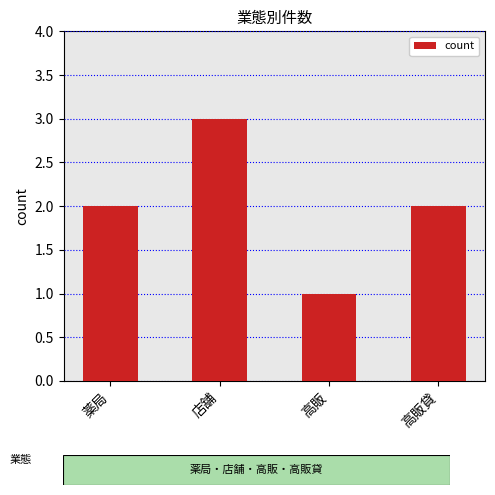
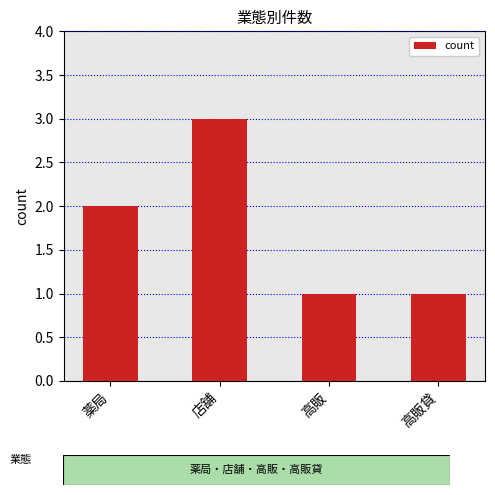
高販貸: 2 -> 1
